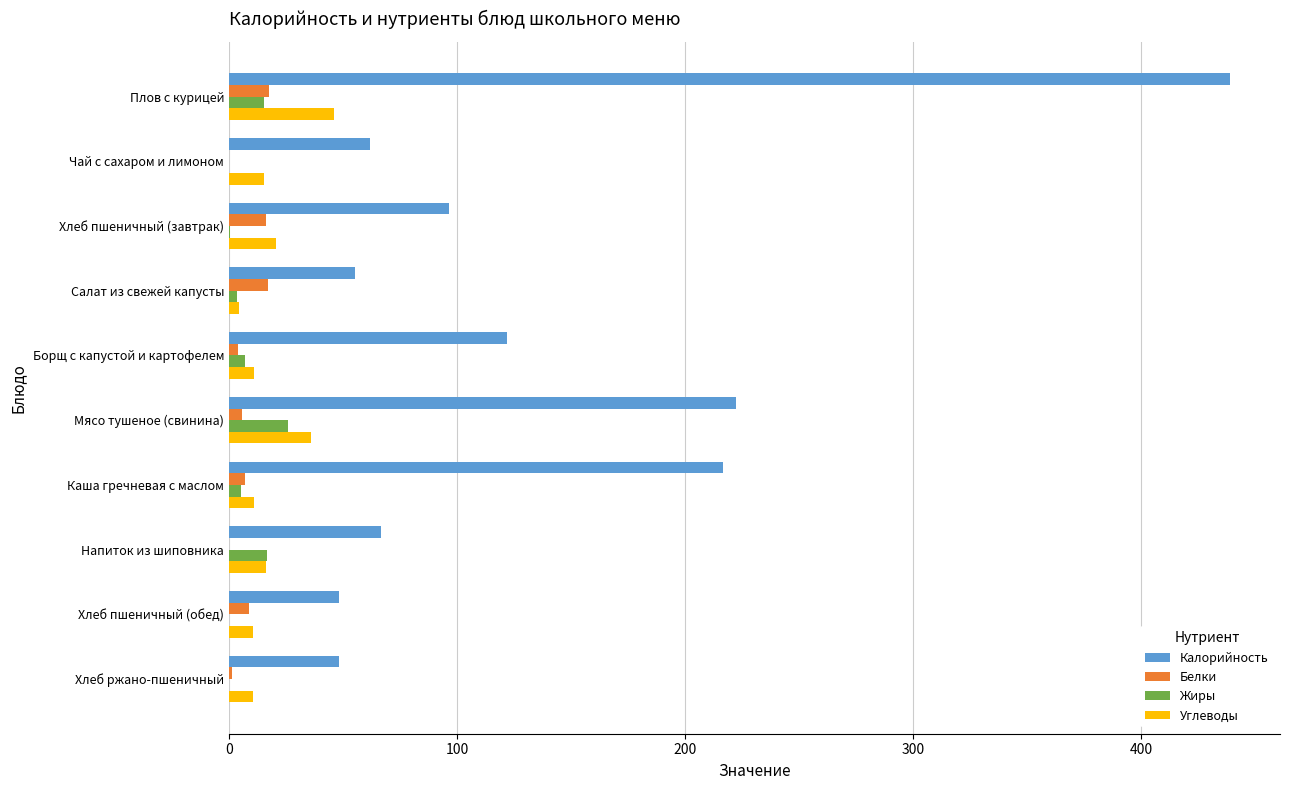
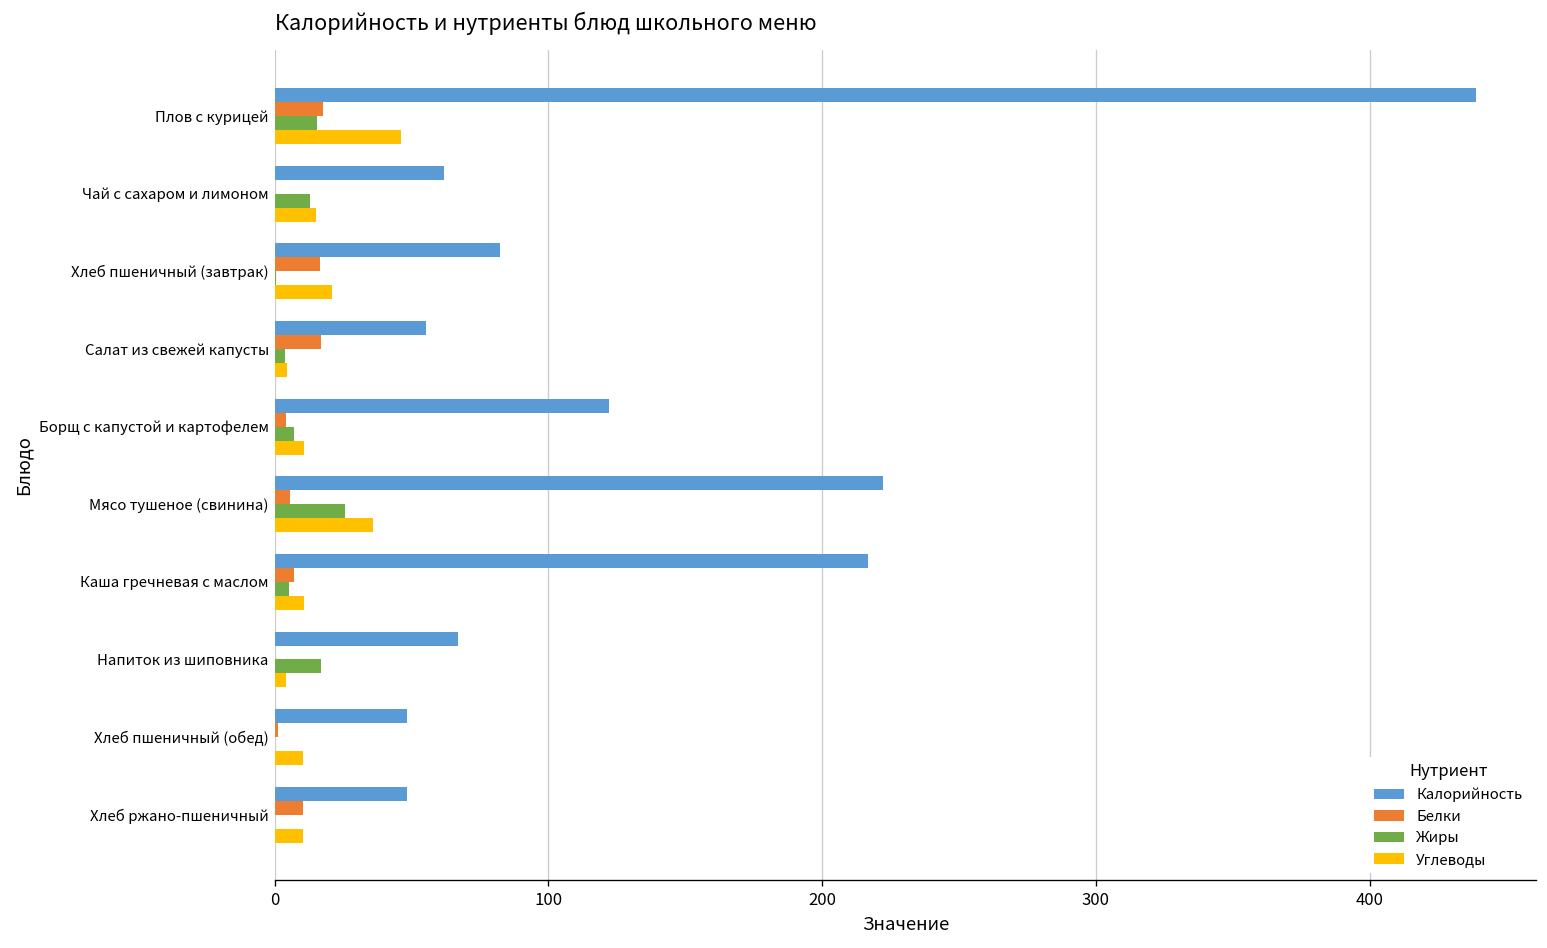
Жиры, Чай с сахаром и лимоном: 0 -> 13
Калорийность, Хлеб пшеничный (завтрак): 96 -> 82
Углеводы, Напиток из шиповника: 16 -> 4
Белки, Хлеб пшеничный (обед): 9 -> 1
Белки, Хлеб ржано-пшеничный: 1 -> 10
